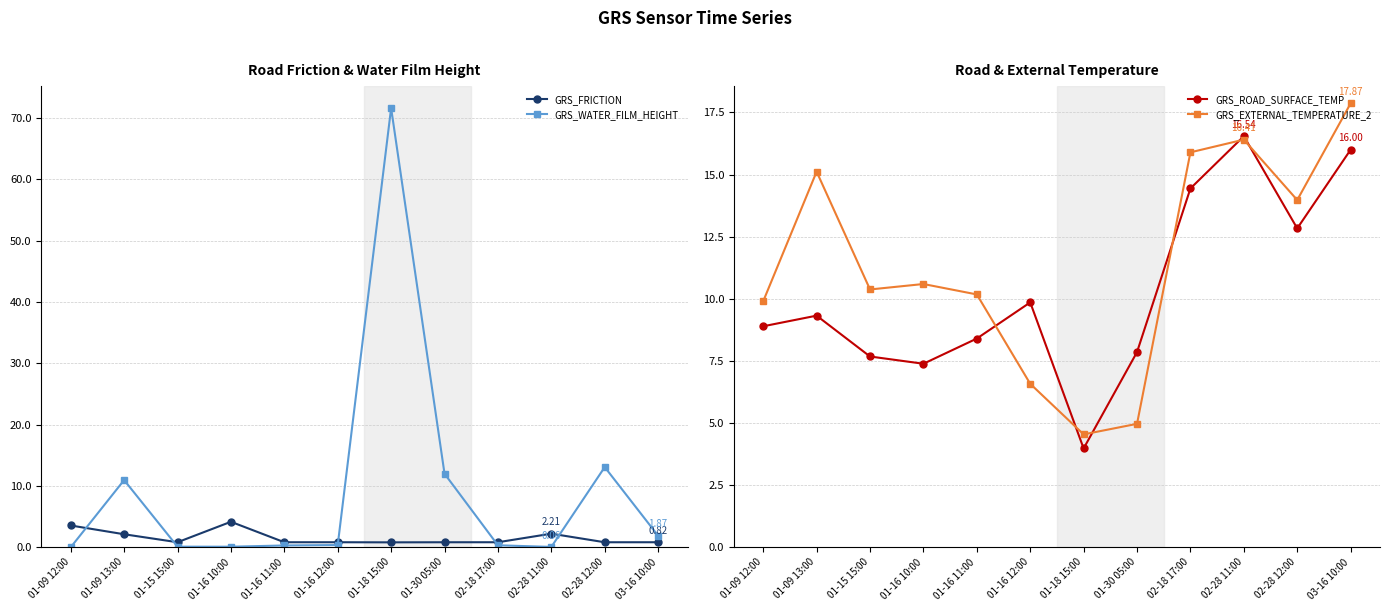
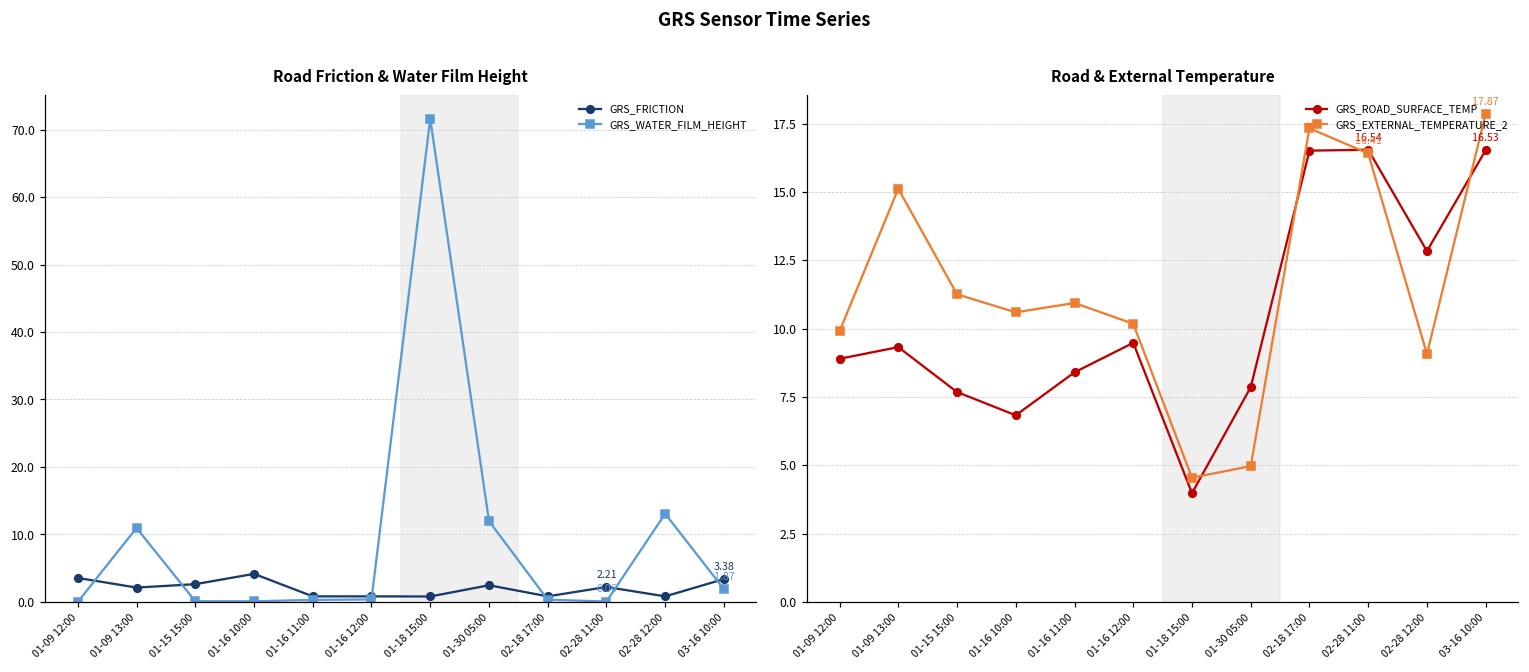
Road Friction & Water Film Height, GRS_FRICTION, 01-15 15:00: 1 -> 3
Road Friction & Water Film Height, GRS_FRICTION, 01-30 05:00: 1 -> 2
Road Friction & Water Film Height, GRS_FRICTION, 03-16 10:00: 0.82 -> 3.38
Road & External Temperature, GRS_EXTERNAL_TEMPERATURE_2, 01-15 15:00: 10.4 -> 11.3
Road & External Temperature, GRS_ROAD_SURFACE_TEMP, 01-16 10:00: 7.4 -> 6.8
Road & External Temperature, GRS_EXTERNAL_TEMPERATURE_2, 01-16 11:00: 10.2 -> 10.9
Road & External Temperature, GRS_ROAD_SURFACE_TEMP, 01-16 12:00: 9.9 -> 9.5
Road & External Temperature, GRS_EXTERNAL_TEMPERATURE_2, 01-16 12:00: 6.6 -> 10.2
Road & External Temperature, GRS_ROAD_SURFACE_TEMP, 02-18 17:00: 14.4 -> 16.5
Road & External Temperature, GRS_EXTERNAL_TEMPERATURE_2, 02-18 17:00: 15.9 -> 17.3
Road & External Temperature, GRS_EXTERNAL_TEMPERATURE_2, 02-28 12:00: 14.0 -> 9.1
Road & External Temperature, GRS_ROAD_SURFACE_TEMP, 03-16 10:00: 16.00 -> 16.53
